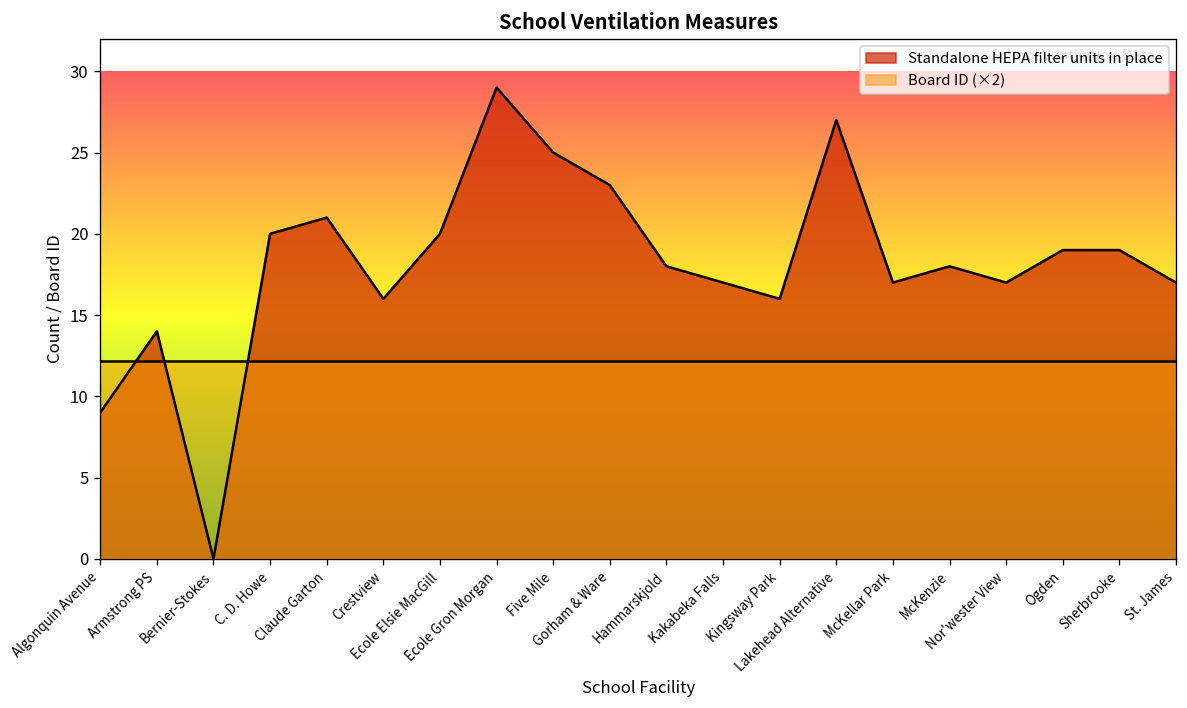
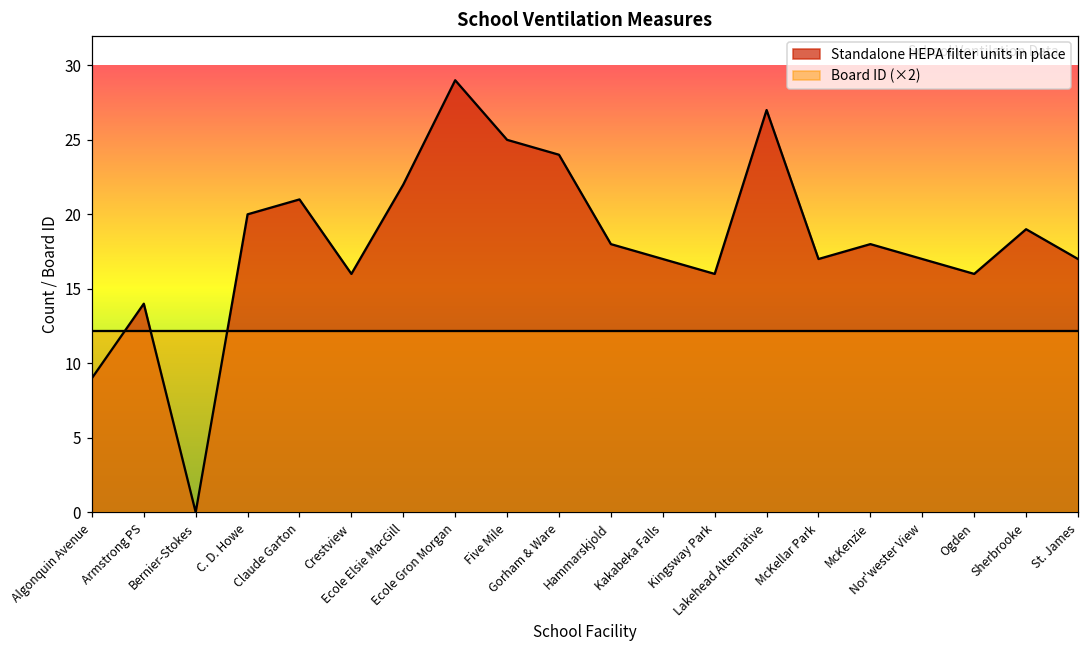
Standalone HEPA filter units in place, Ecole Elsie MacGill: 20 -> 22
Standalone HEPA filter units in place, Gorham & Ware: 23 -> 24
Standalone HEPA filter units in place, Ogden: 19 -> 16
